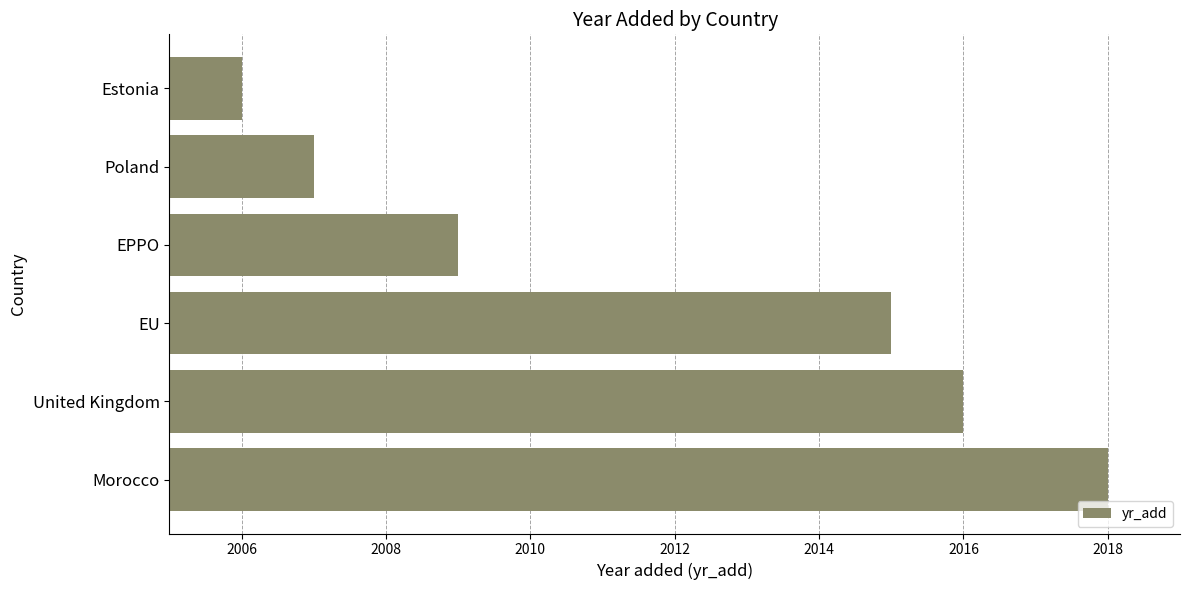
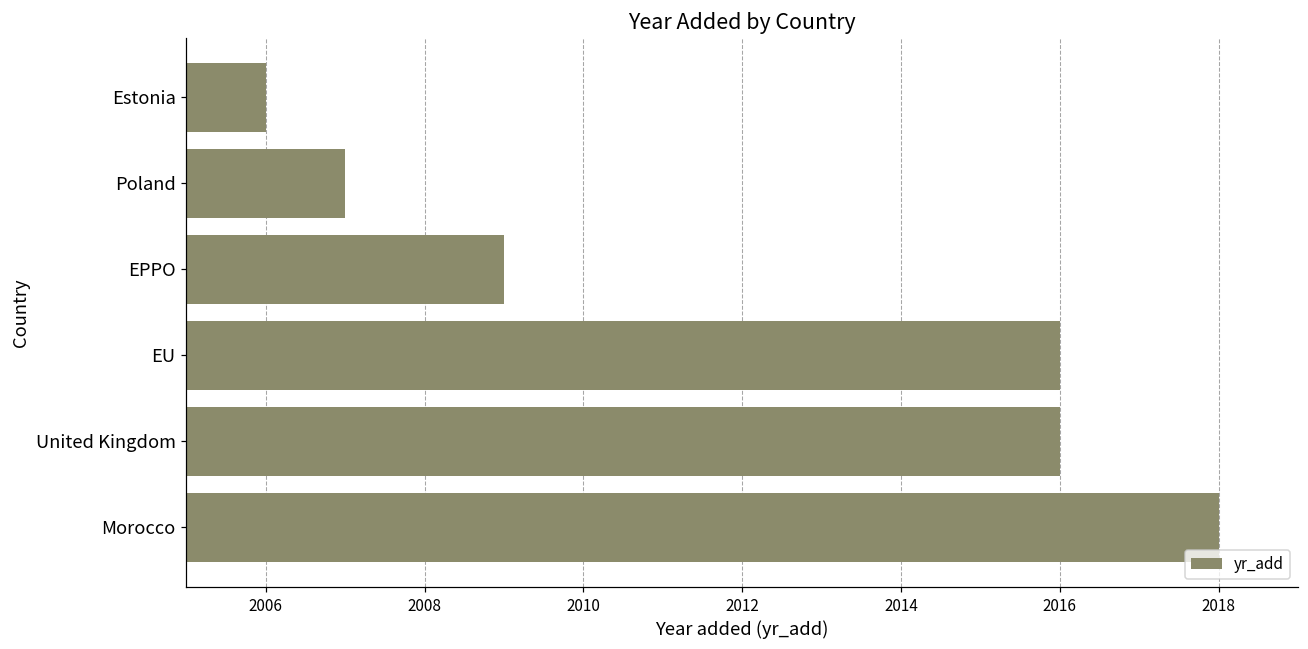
EU: 2015 -> 2016
